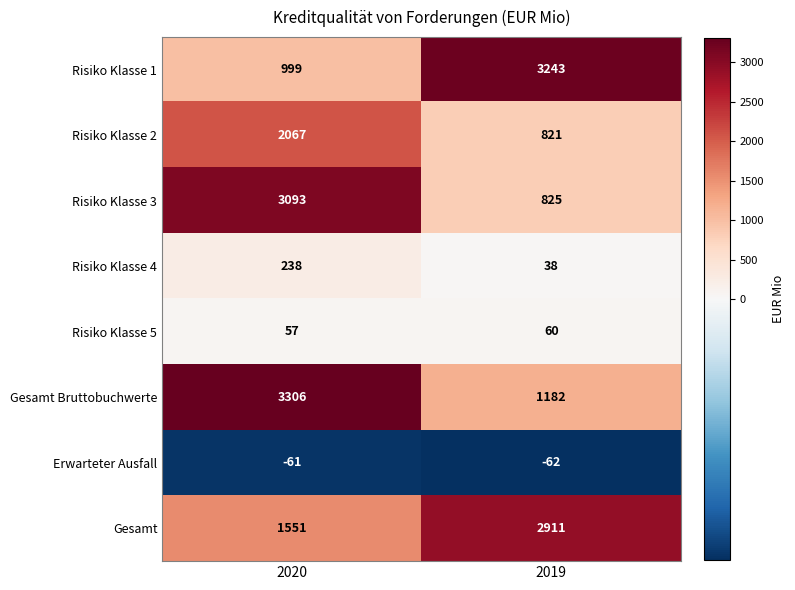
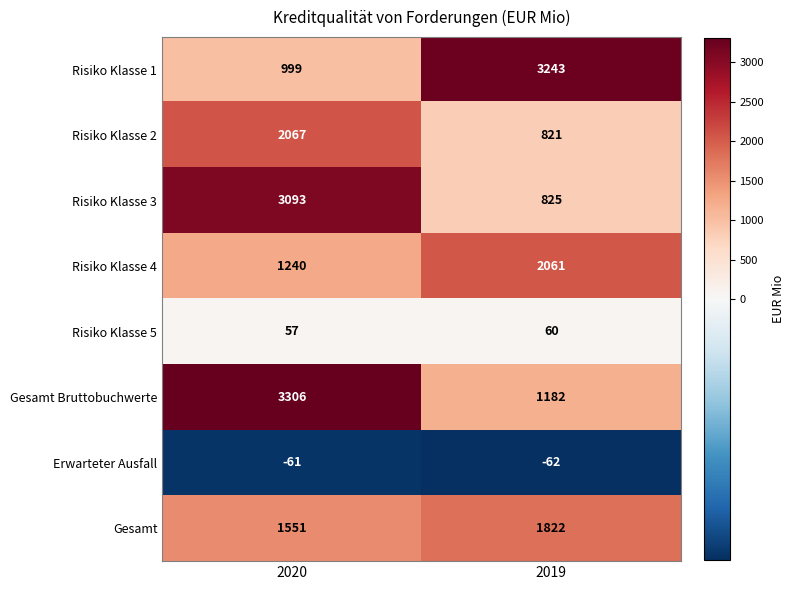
Risiko Klasse 4, 2020: 238 -> 1240
Risiko Klasse 4, 2019: 38 -> 2061
Gesamt, 2019: 2911 -> 1822
